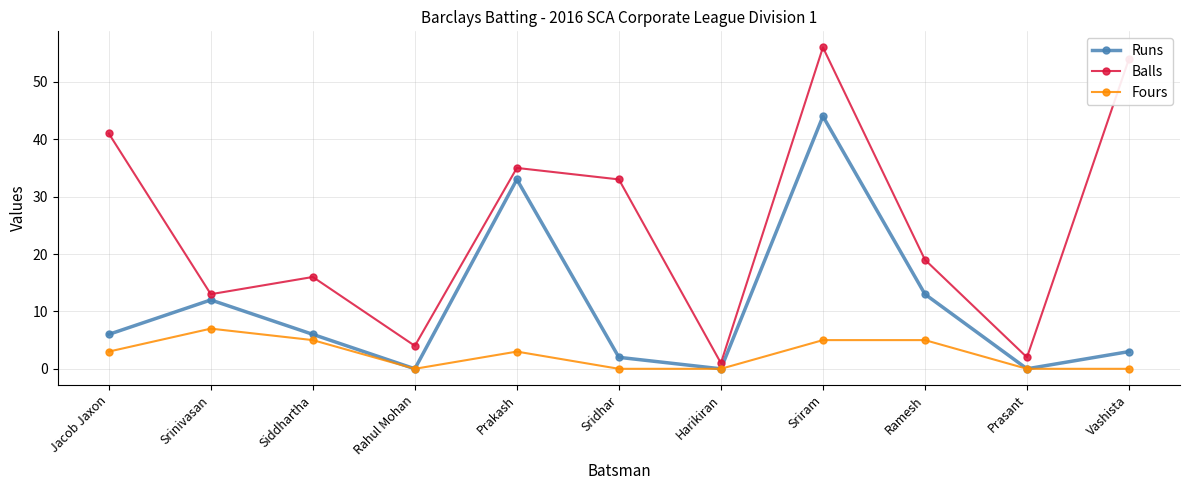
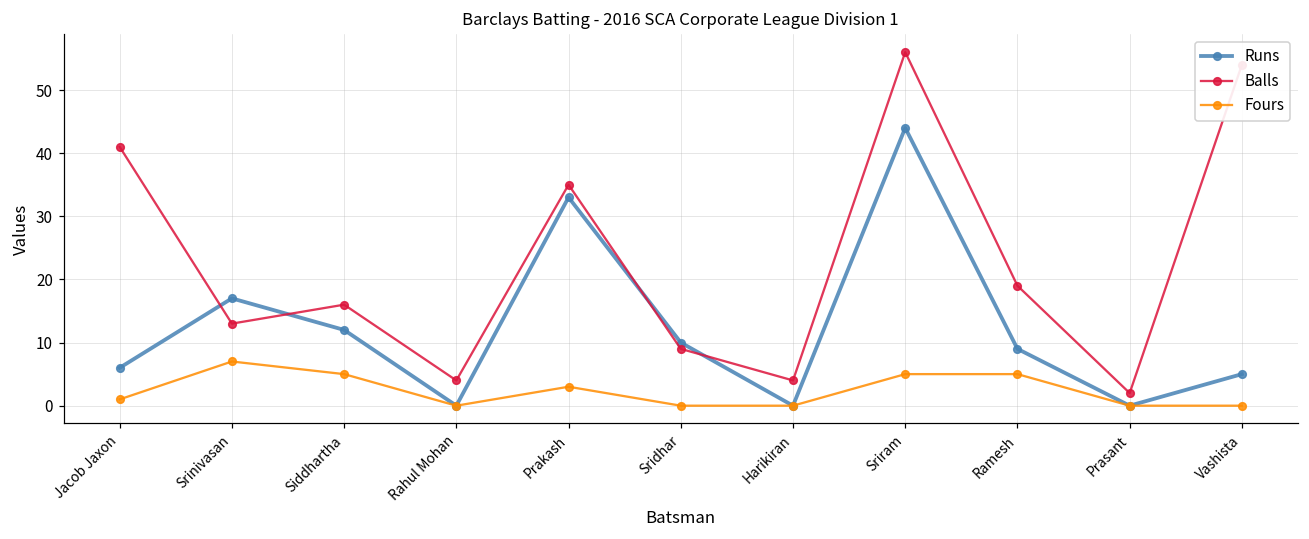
Fours, Jacob Jaxon: 3 -> 1
Runs, Srinivasan: 12 -> 17
Runs, Siddhartha: 6 -> 12
Runs, Sridhar: 2 -> 10
Balls, Sridhar: 33 -> 9
Balls, Harikiran: 1 -> 4
Runs, Ramesh: 13 -> 9
Runs, Vashista: 3 -> 5
